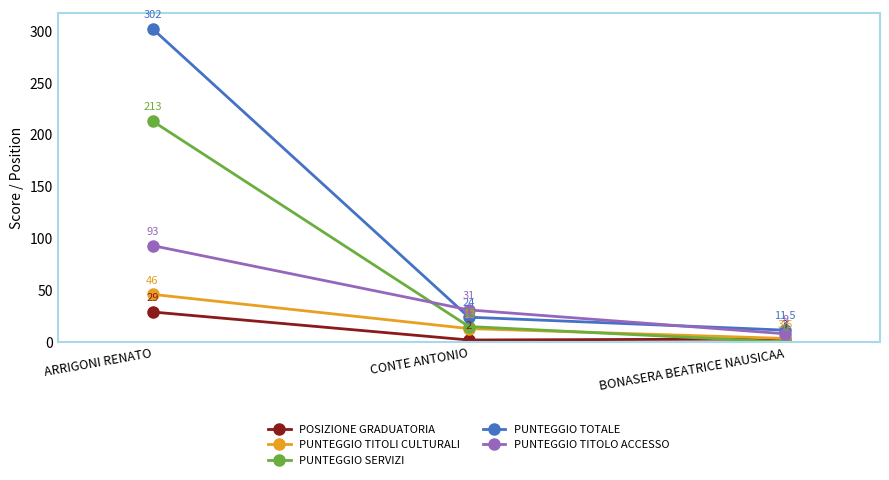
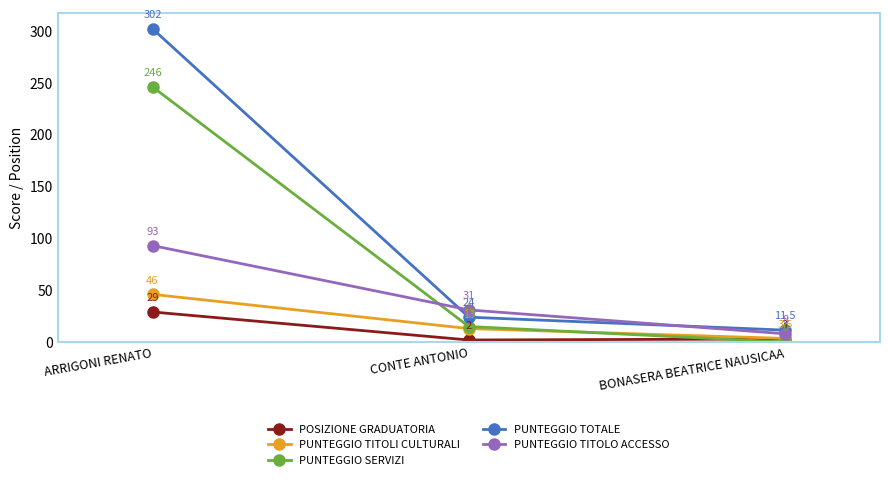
PUNTEGGIO SERVIZI, ARRIGONI RENATO: 213 -> 246
